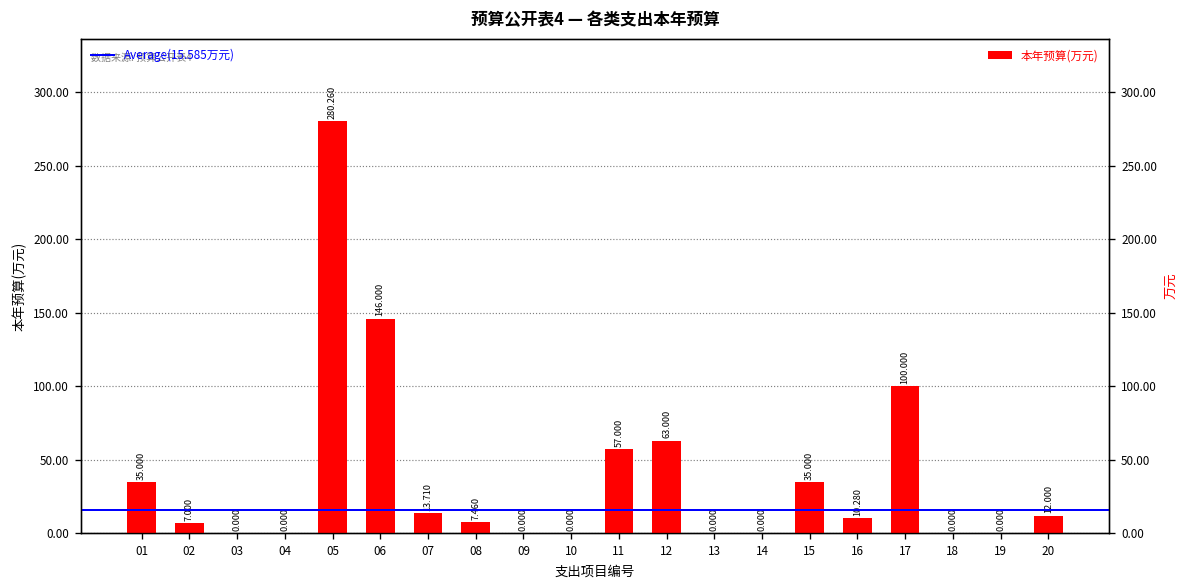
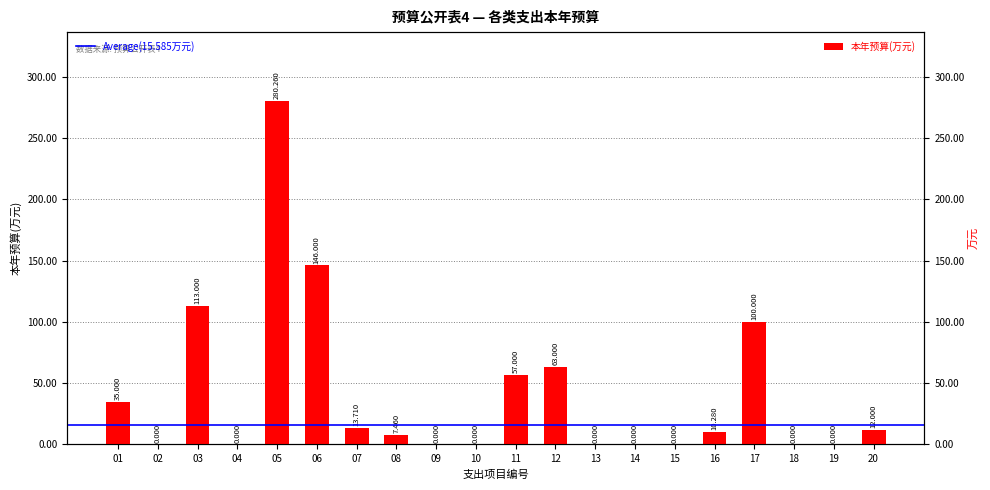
02: 7.000 -> 0.000
03: 0.000 -> 113.000
15: 35.000 -> 0.000
